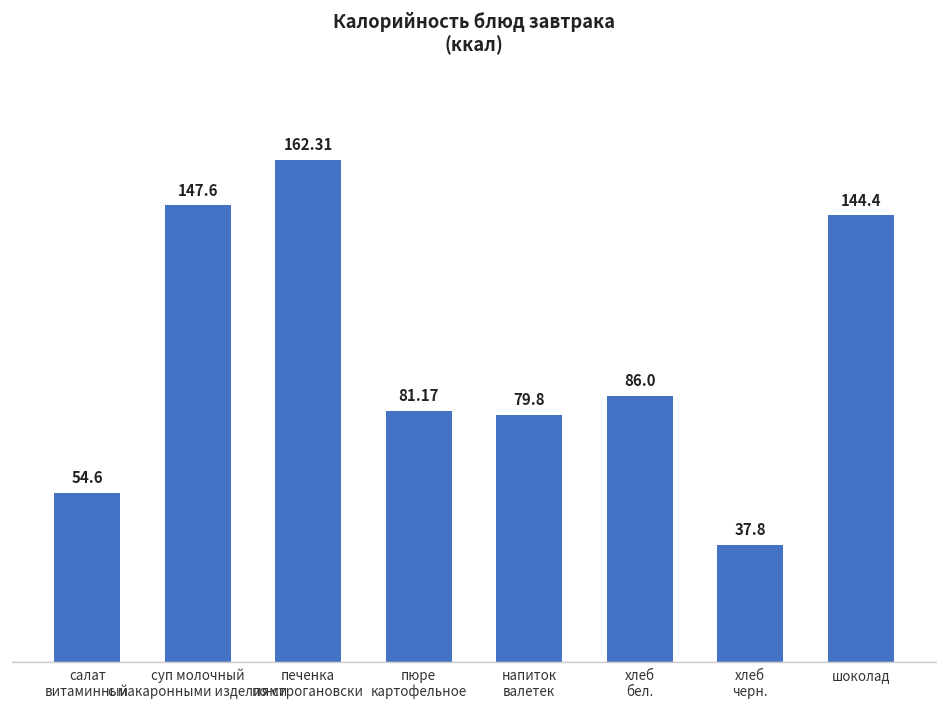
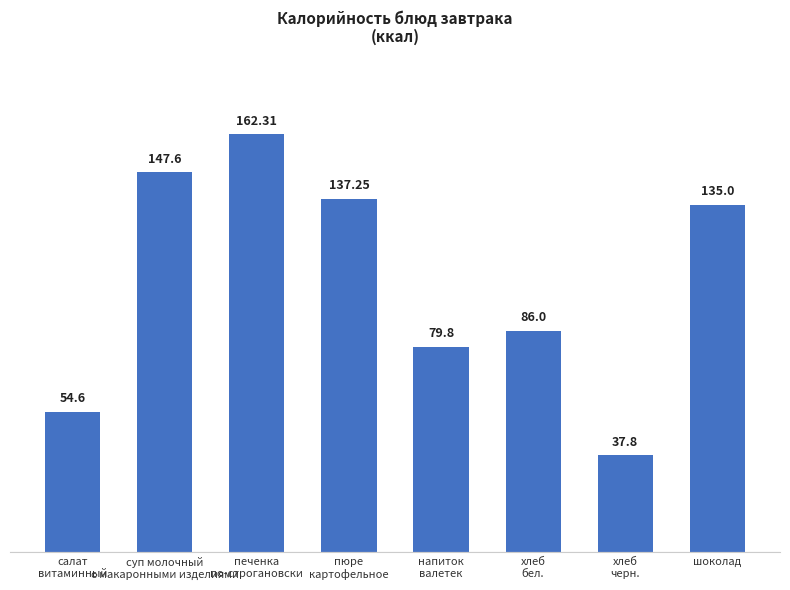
пюре картофельное: 81.17 -> 137.25
шоколад: 144.4 -> 135.0
